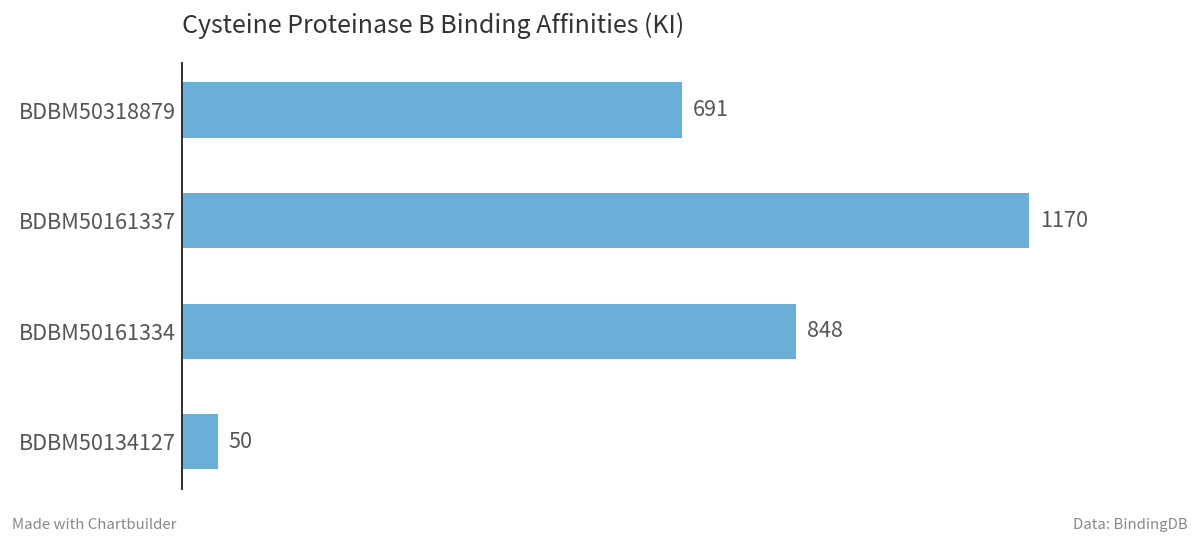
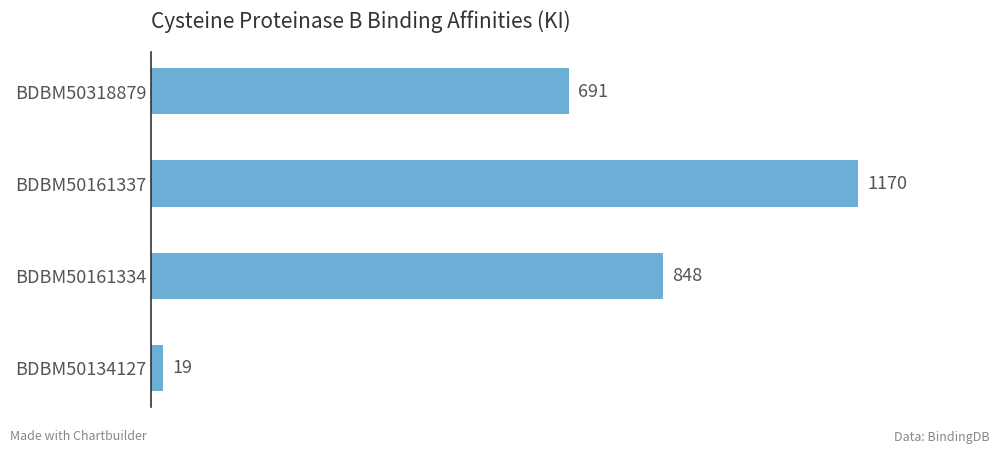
BDBM50134127: 50 -> 19
